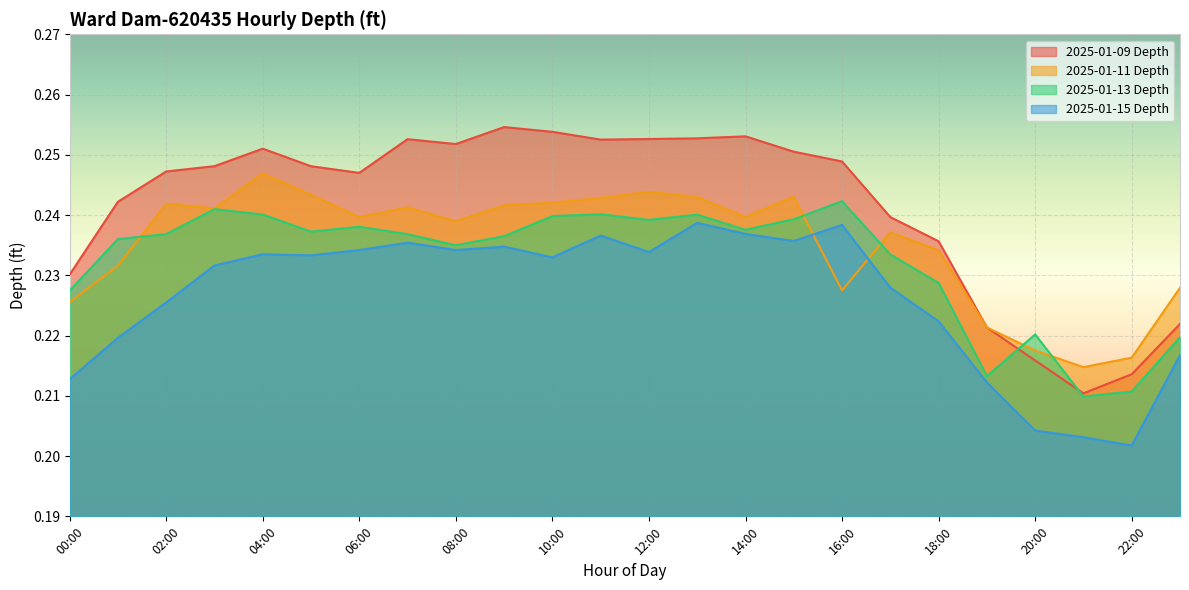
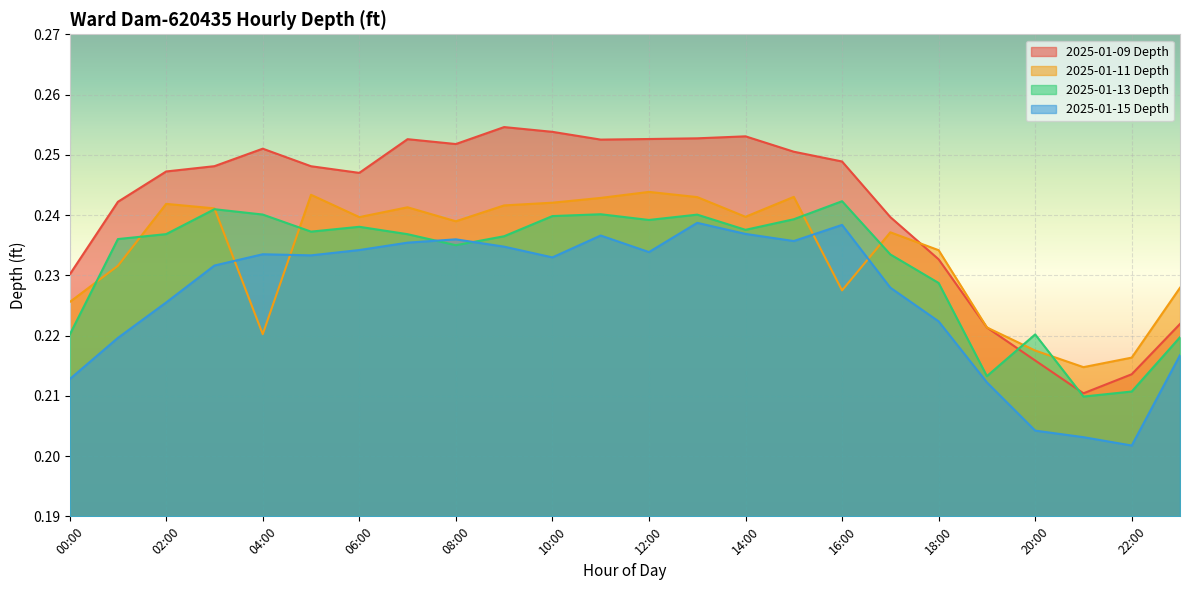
2025-01-13 Depth, 00:00: 0.227 -> 0.220
2025-01-11 Depth, 04:00: 0.247 -> 0.220
2025-01-15 Depth, 08:00: 0.234 -> 0.236
2025-01-09 Depth, 18:00: 0.236 -> 0.233
